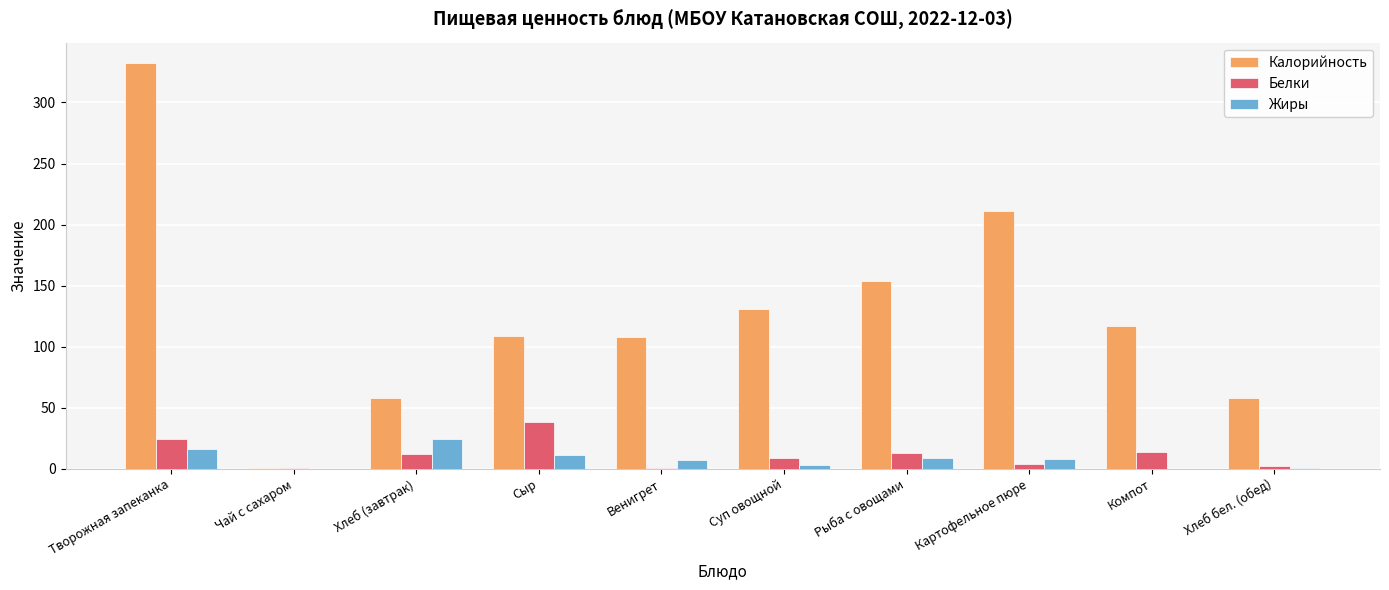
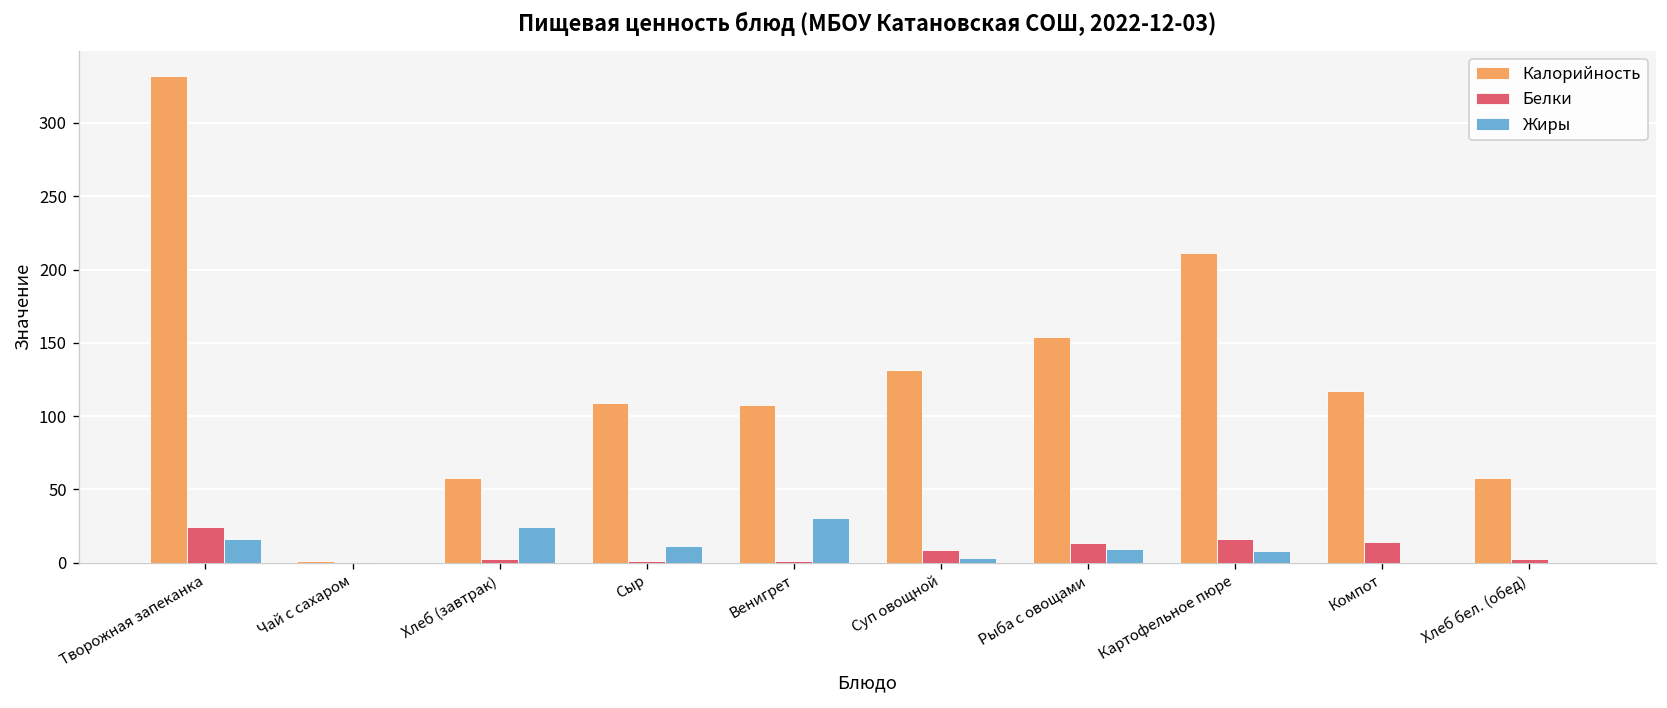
Белки, Хлеб (завтрак): 12 -> 2
Белки, Сыр: 38 -> 1
Жиры, Венигрет: 7 -> 30
Белки, Картофельное пюре: 4 -> 16
